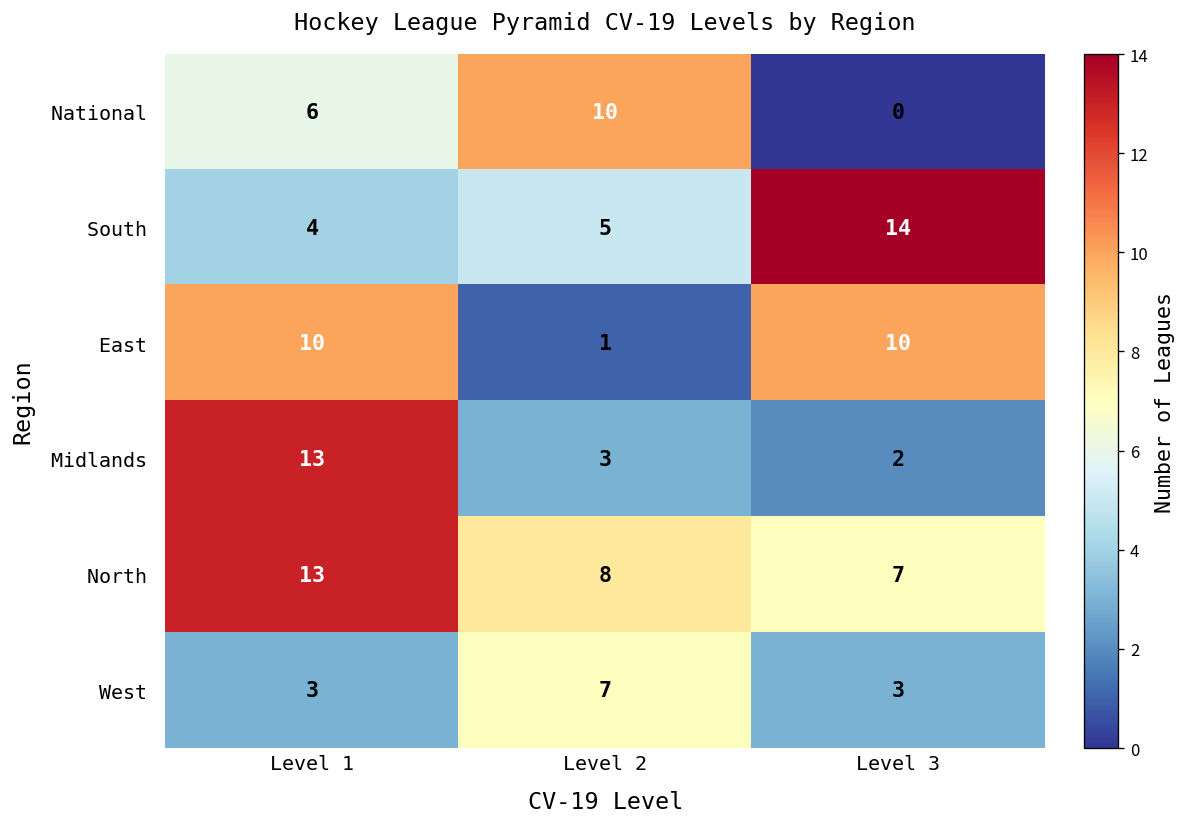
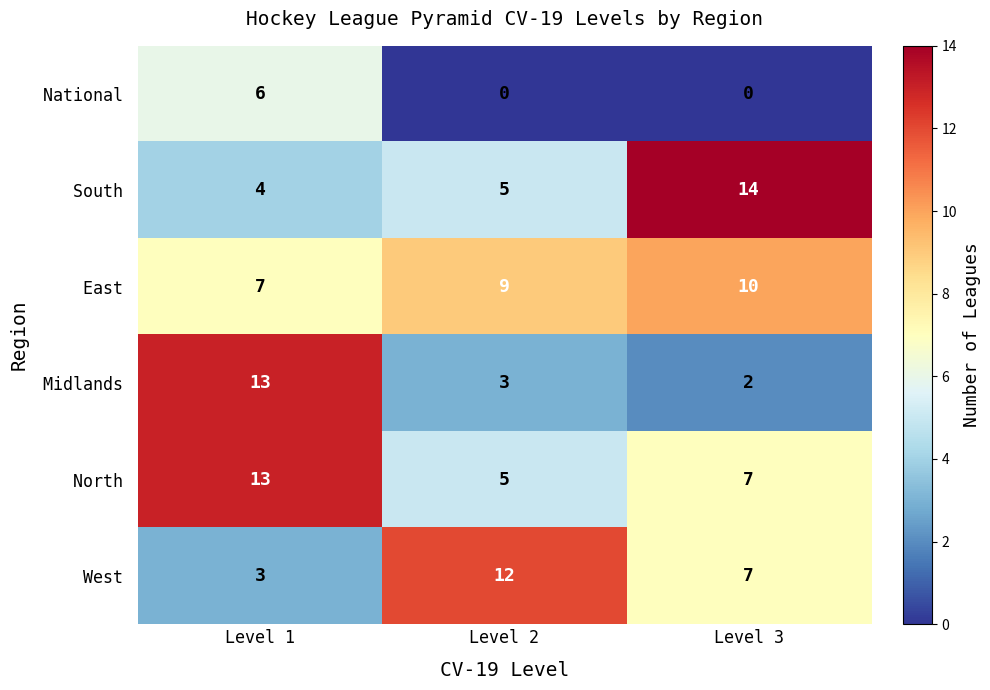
National, Level 2: 10 -> 0
East, Level 1: 10 -> 7
East, Level 2: 1 -> 9
North, Level 2: 8 -> 5
West, Level 2: 7 -> 12
West, Level 3: 3 -> 7
